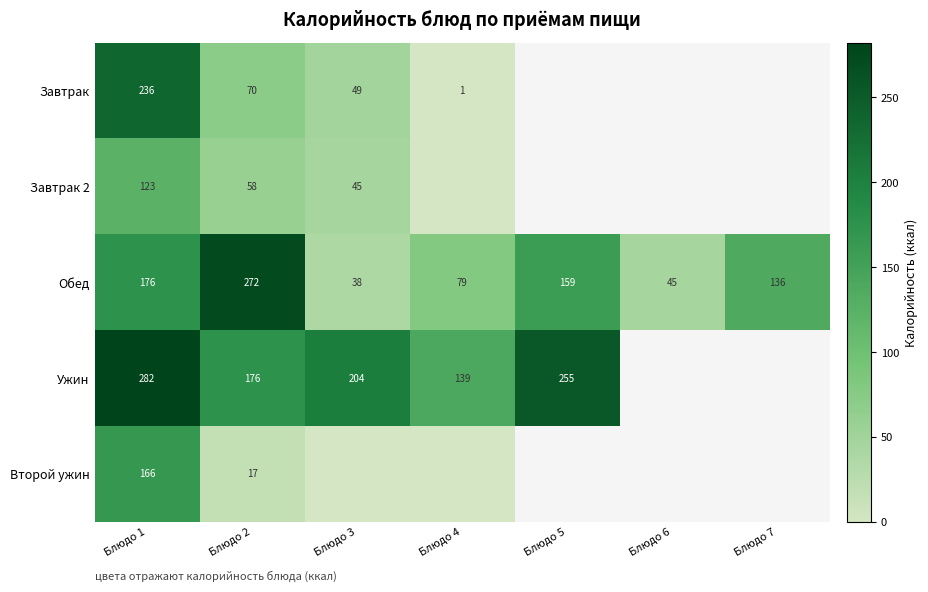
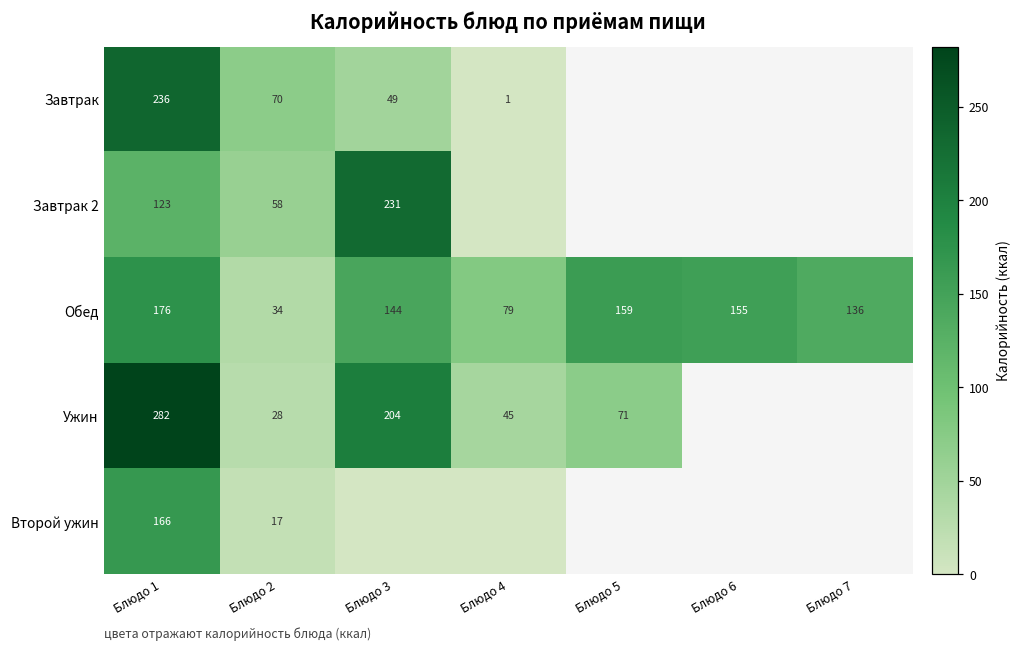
Завтрак 2, Блюдо 3: 45 -> 231
Обед, Блюдо 2: 272 -> 34
Обед, Блюдо 3: 38 -> 144
Обед, Блюдо 6: 45 -> 155
Ужин, Блюдо 2: 176 -> 28
Ужин, Блюдо 4: 139 -> 45
Ужин, Блюдо 5: 255 -> 71
